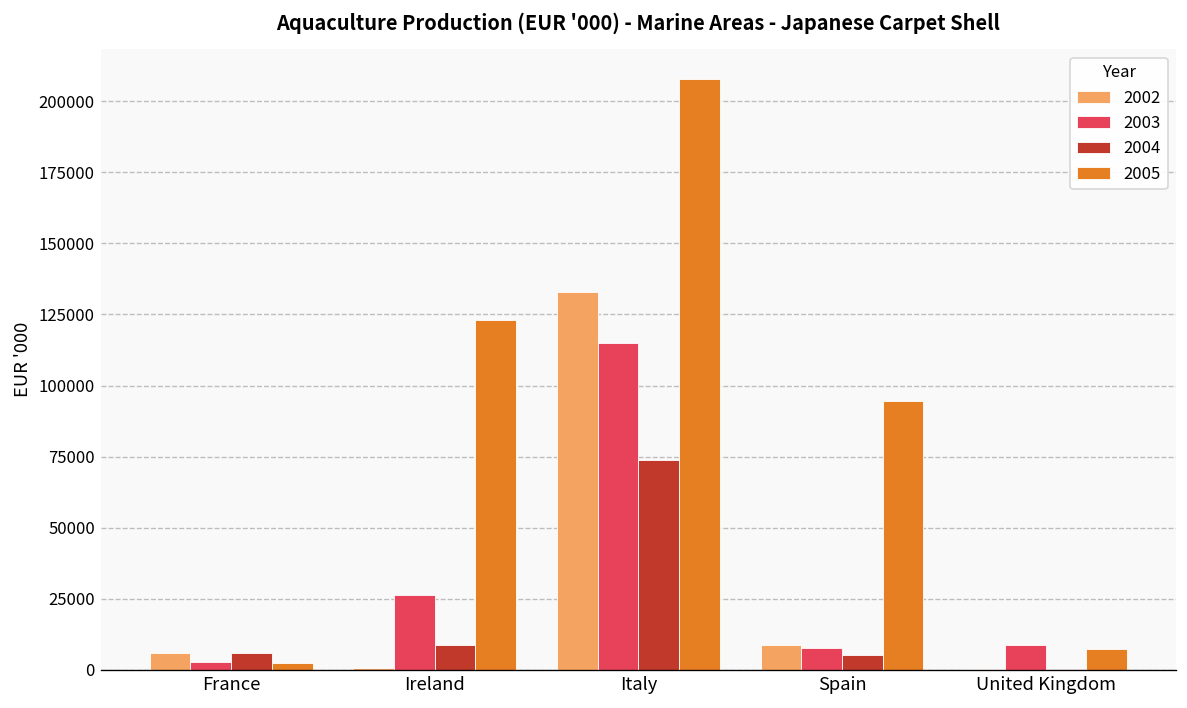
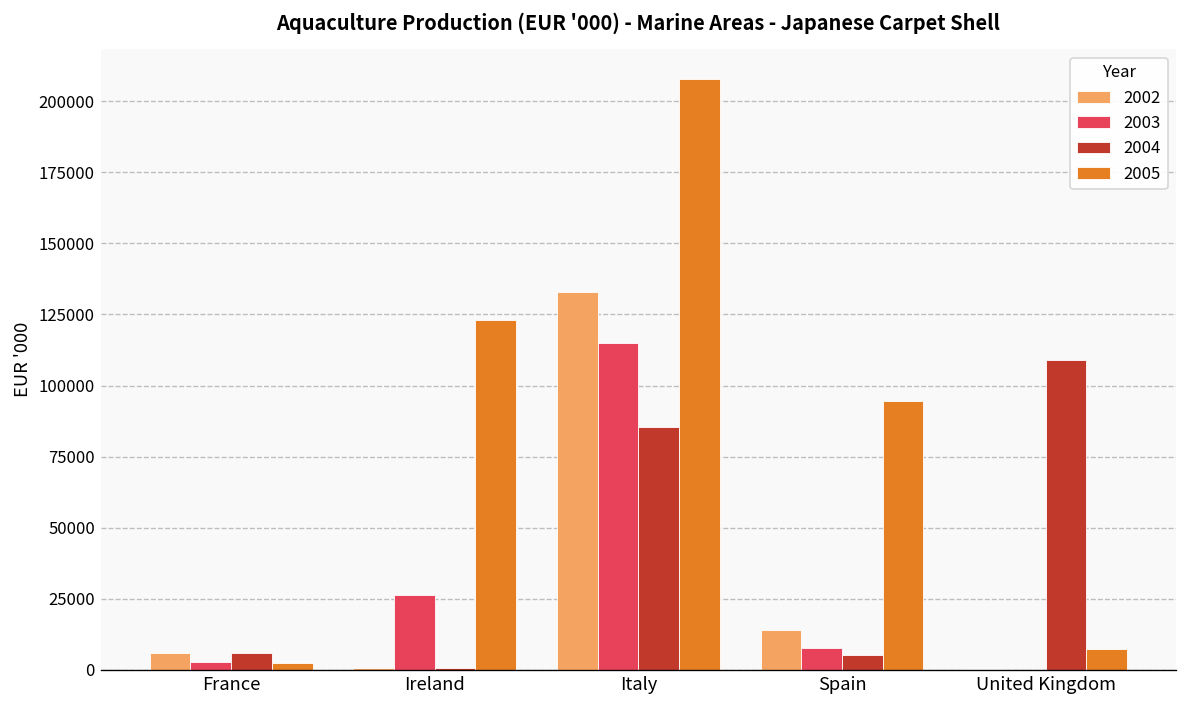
2004, Ireland: 9000 -> 1000
2004, Italy: 74000 -> 85000
2002, Spain: 9000 -> 14000
2003, United Kingdom: 9000 -> 0
2004, United Kingdom: 0 -> 109000
